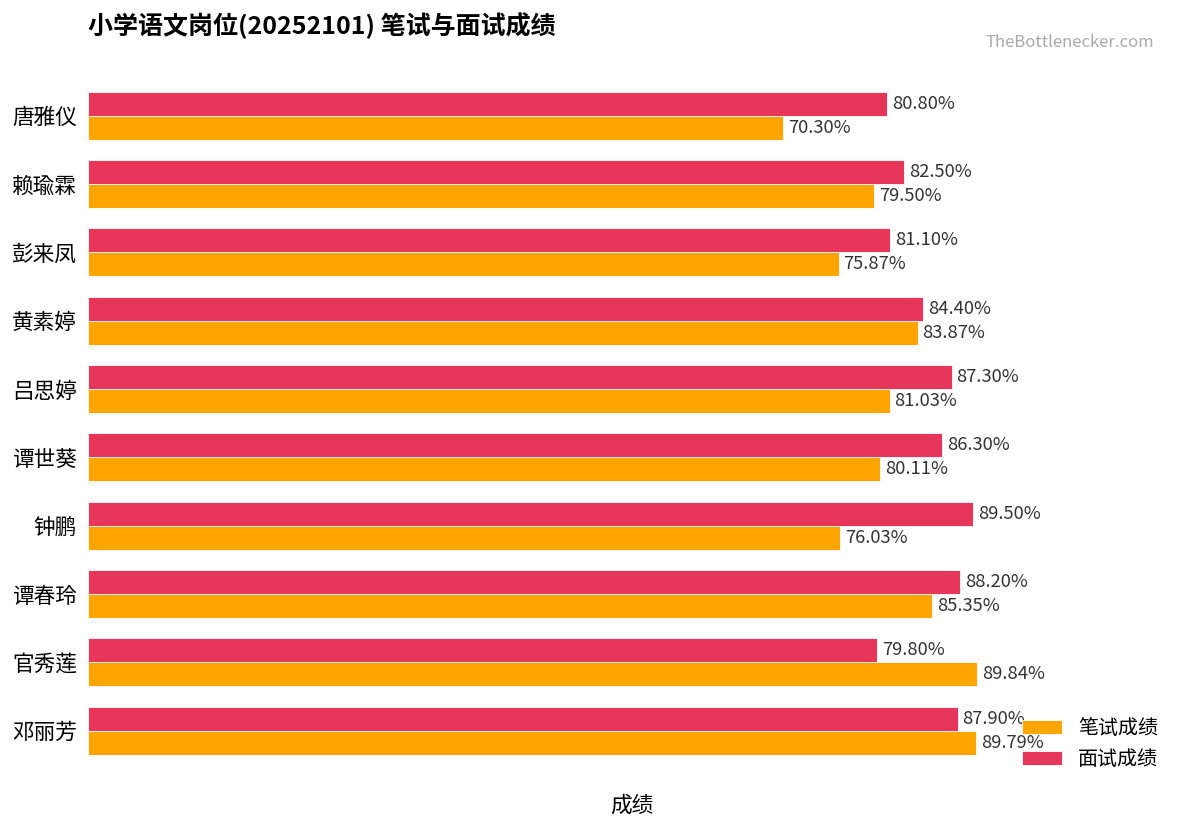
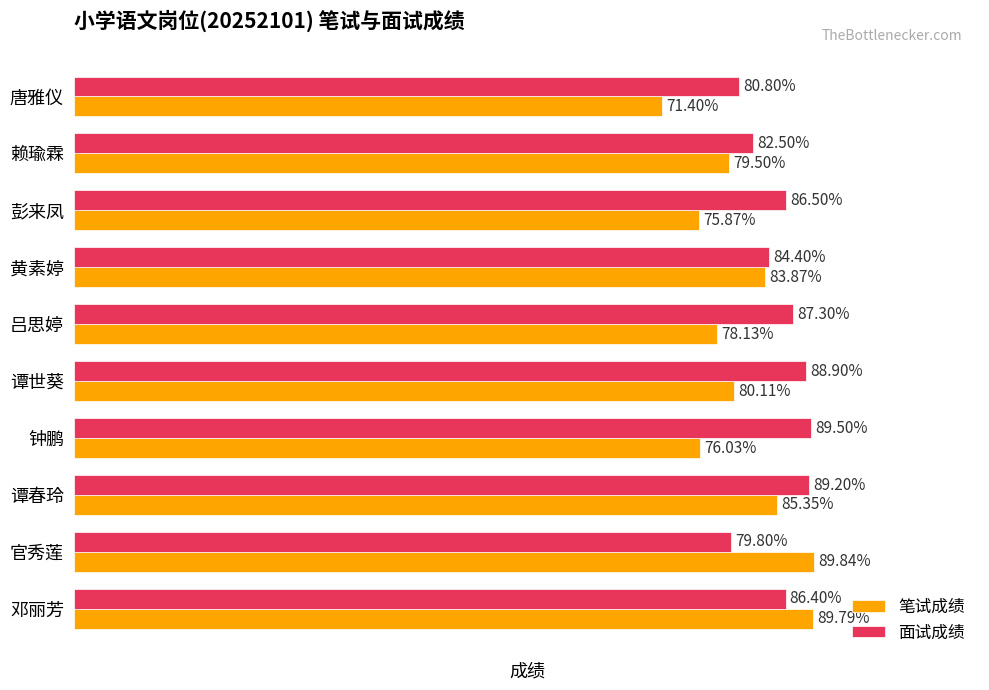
笔试成绩, 唐雅仪: 70.30% -> 71.40%
面试成绩, 彭来凤: 81.10% -> 86.50%
笔试成绩, 吕思婷: 81.03% -> 78.13%
面试成绩, 谭世葵: 86.30% -> 88.90%
面试成绩, 谭春玲: 88.20% -> 89.20%
面试成绩, 邓丽芳: 87.90% -> 86.40%
